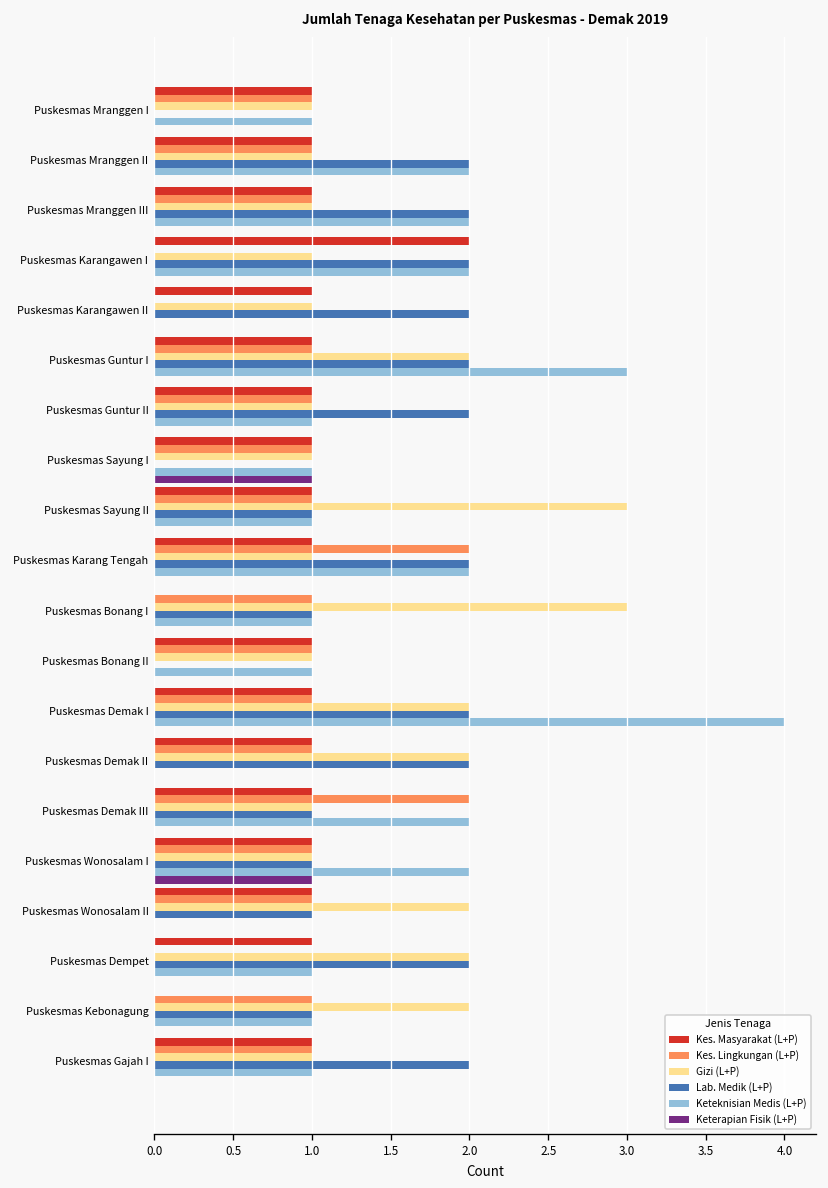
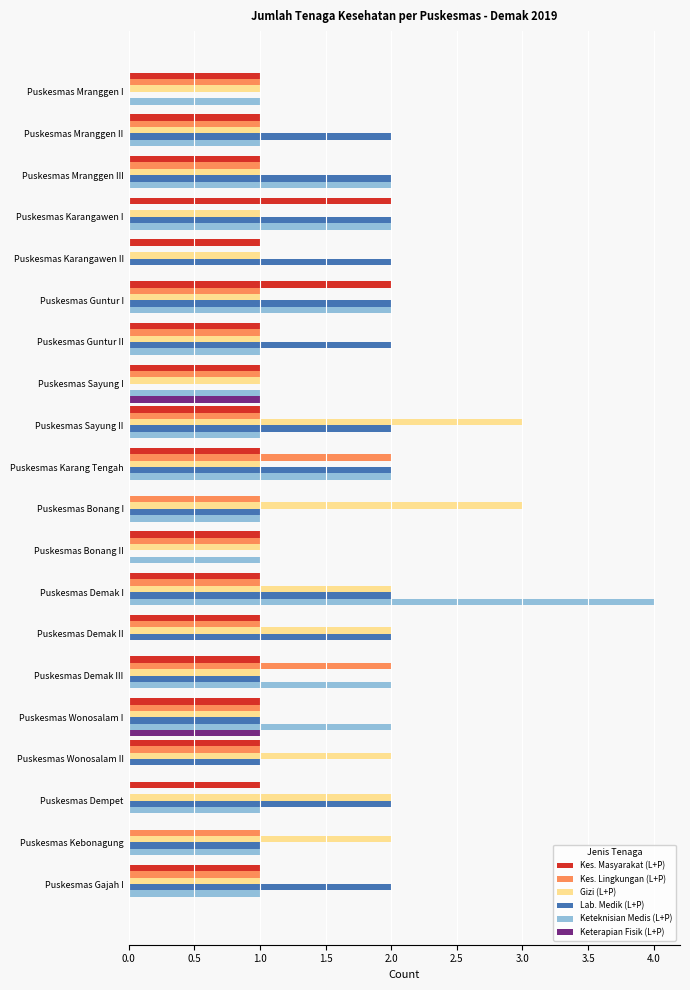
Keteknisian Medis (L+P), Puskesmas Mranggen II: 2 -> 1
Kes. Masyarakat (L+P), Puskesmas Guntur I: 1 -> 2
Gizi (L+P), Puskesmas Guntur I: 2 -> 1
Keteknisian Medis (L+P), Puskesmas Guntur I: 3 -> 2
Lab. Medik (L+P), Puskesmas Sayung II: 1 -> 2
